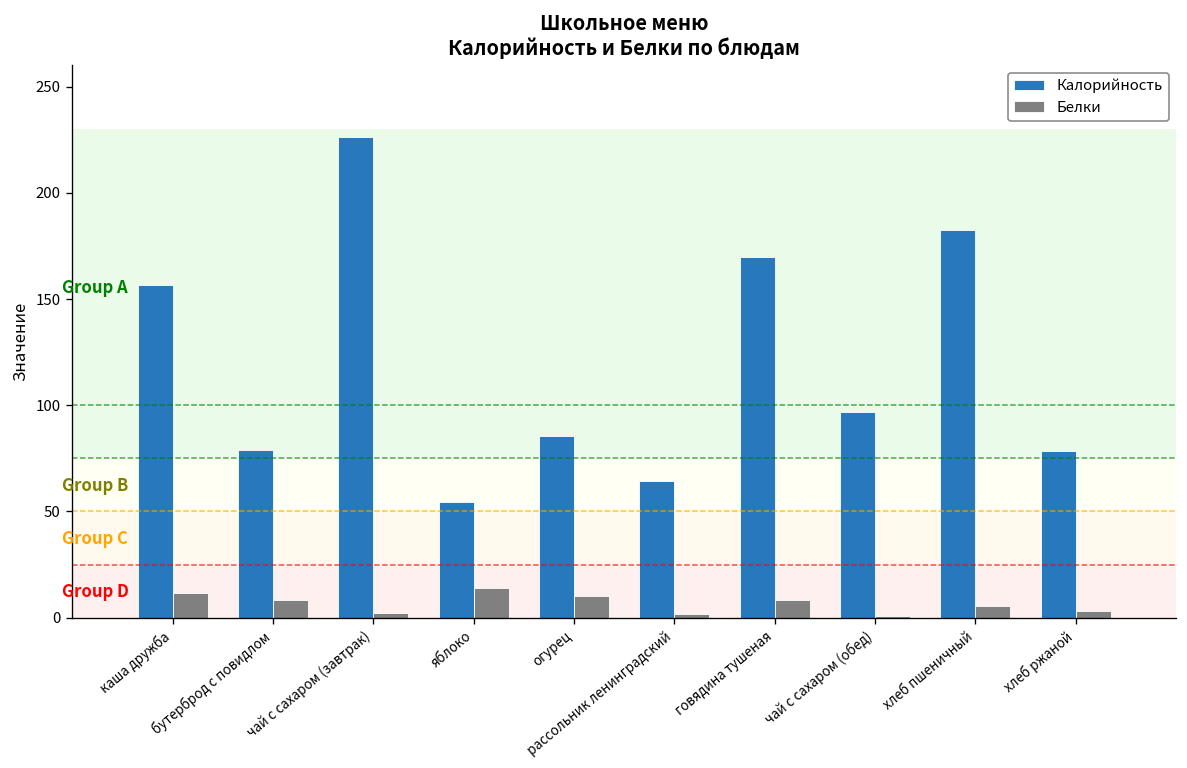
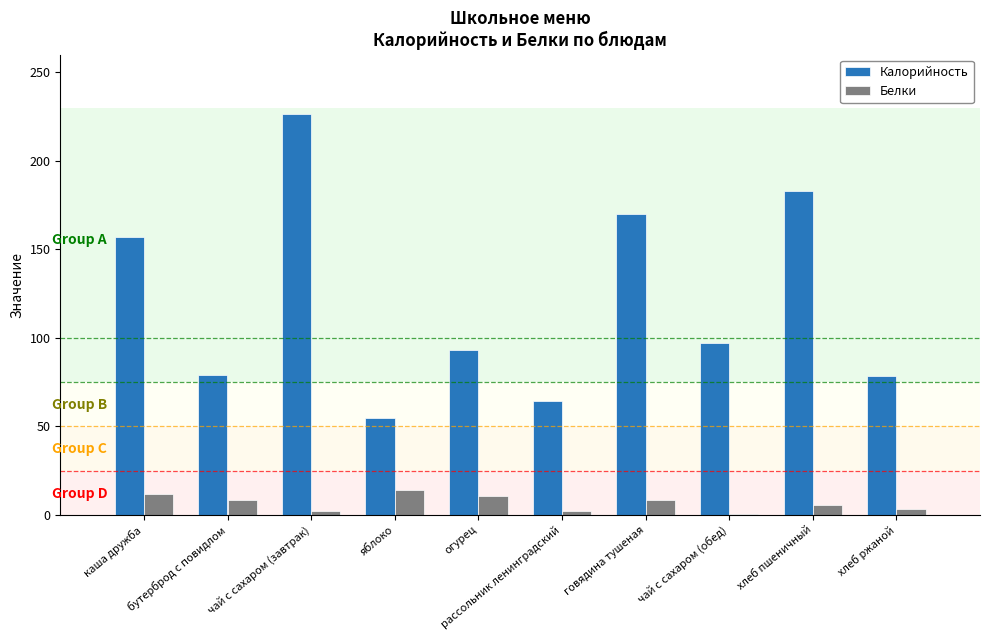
Калорийность, огурец: 86 -> 93
